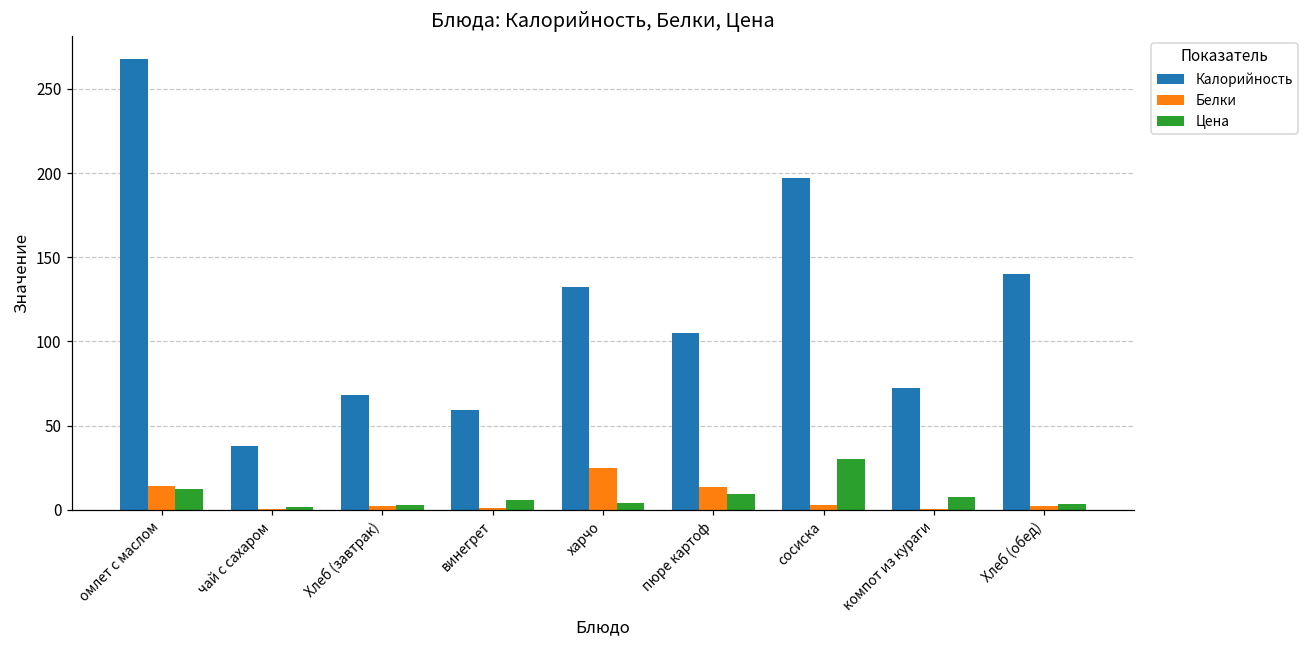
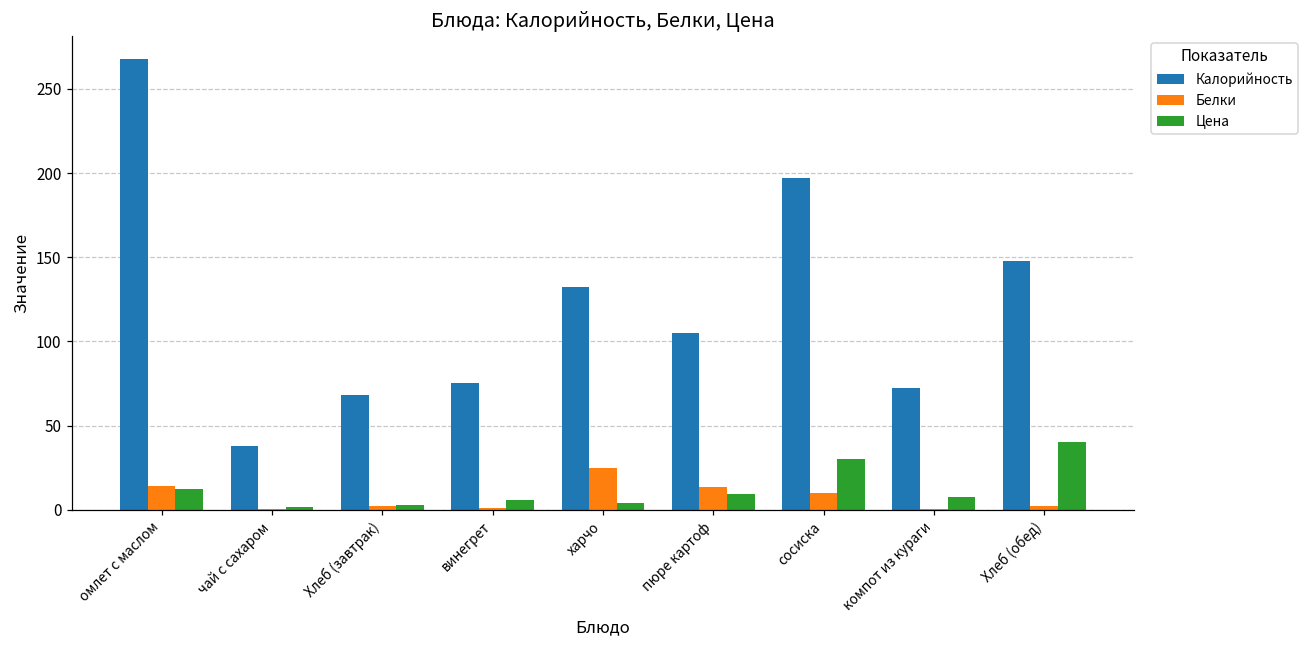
Калорийность, винегрет: 59 -> 75
Белки, сосиска: 3 -> 10
Калорийность, Хлеб (обед): 140 -> 148
Цена, Хлеб (обед): 4 -> 40
